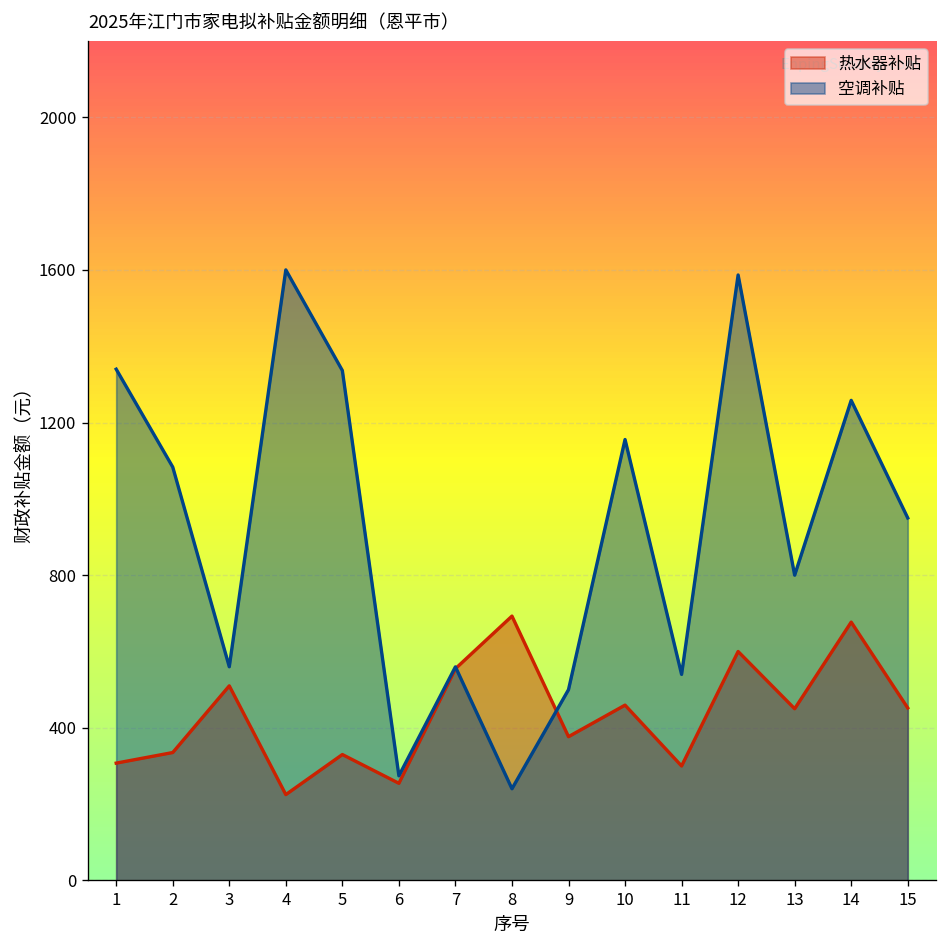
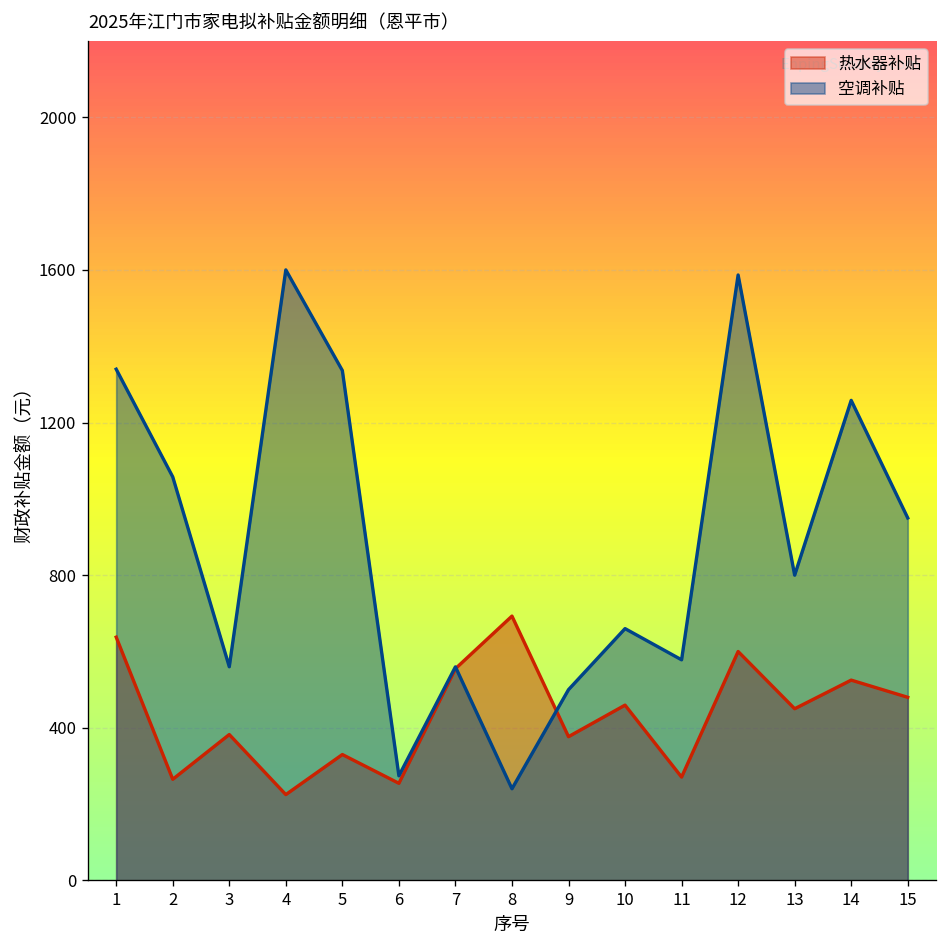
热水器补贴, 1: 310 -> 640
热水器补贴, 2: 340 -> 270
空调补贴, 2: 1080 -> 1060
热水器补贴, 3: 510 -> 380
空调补贴, 10: 1160 -> 660
热水器补贴, 11: 300 -> 270
空调补贴, 11: 540 -> 580
热水器补贴, 14: 680 -> 530
热水器补贴, 15: 450 -> 480
